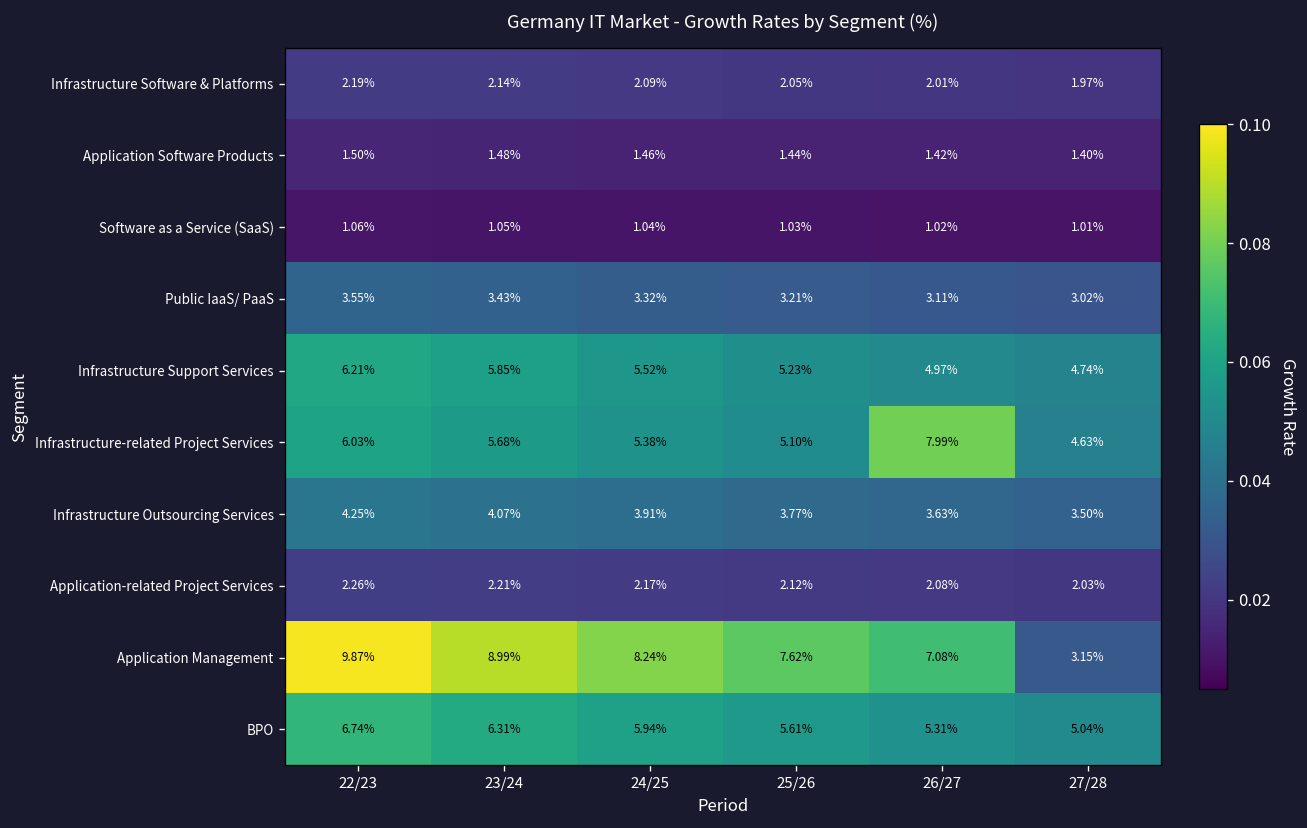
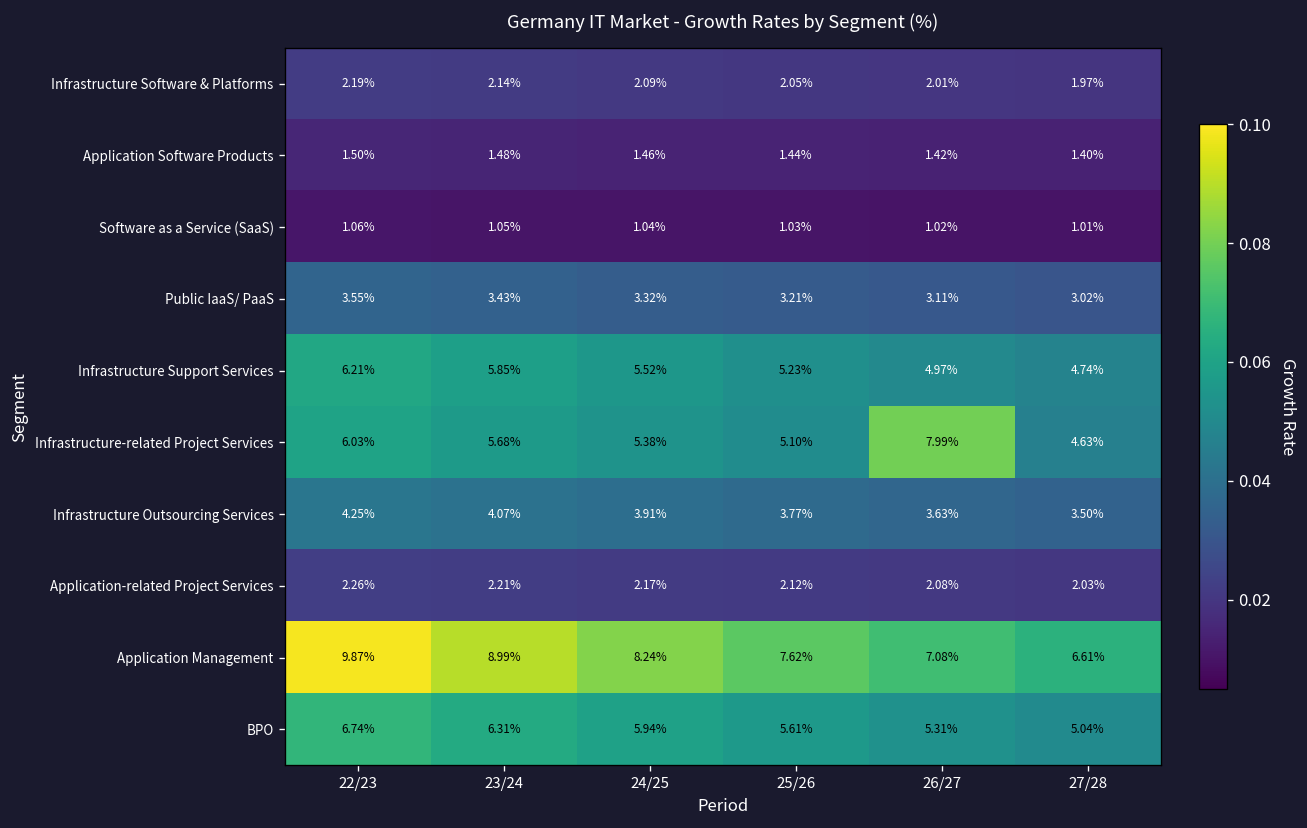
Application Management, 27/28: 3.15% -> 6.61%
